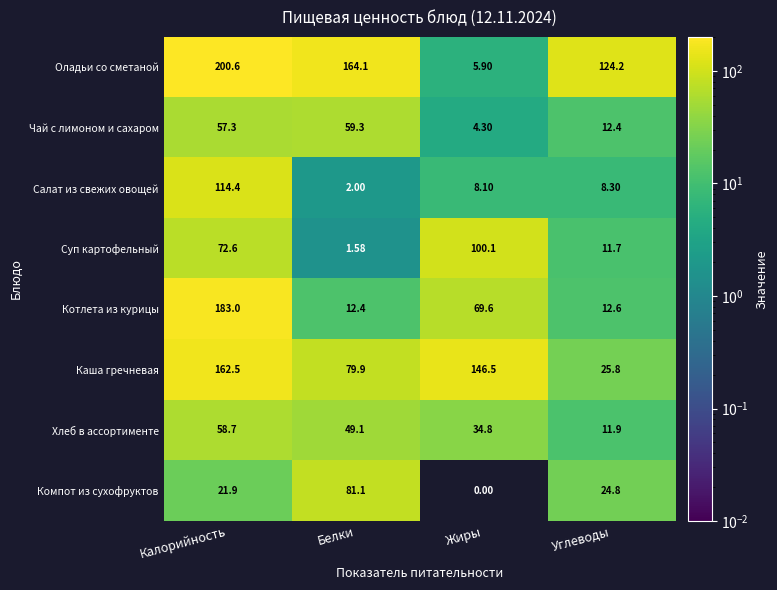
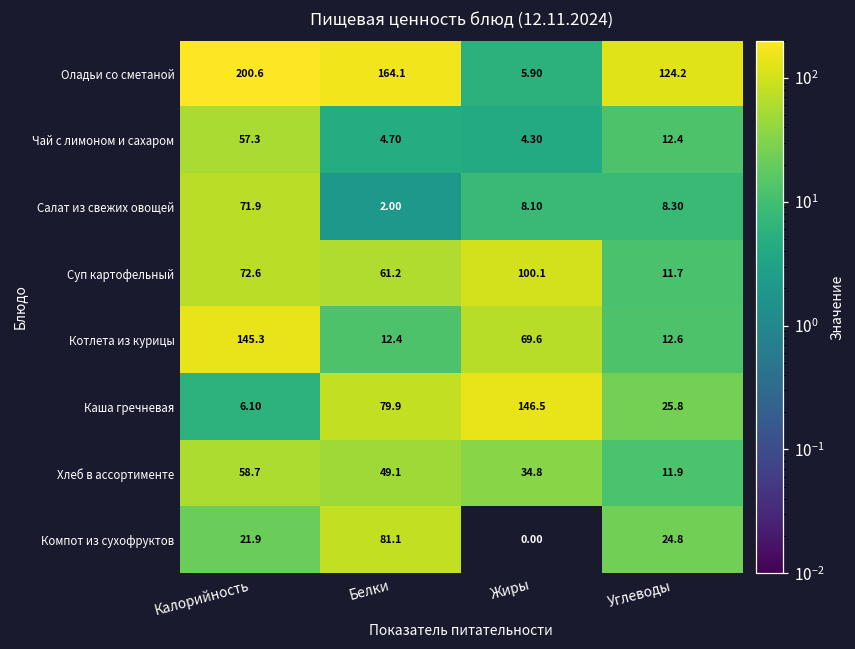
Чай с лимоном и сахаром, Белки: 59.3 -> 4.70
Салат из свежих овощей, Калорийность: 114.4 -> 71.9
Суп картофельный, Белки: 1.58 -> 61.2
Котлета из курицы, Калорийность: 183.0 -> 145.3
Каша гречневая, Калорийность: 162.5 -> 6.10
